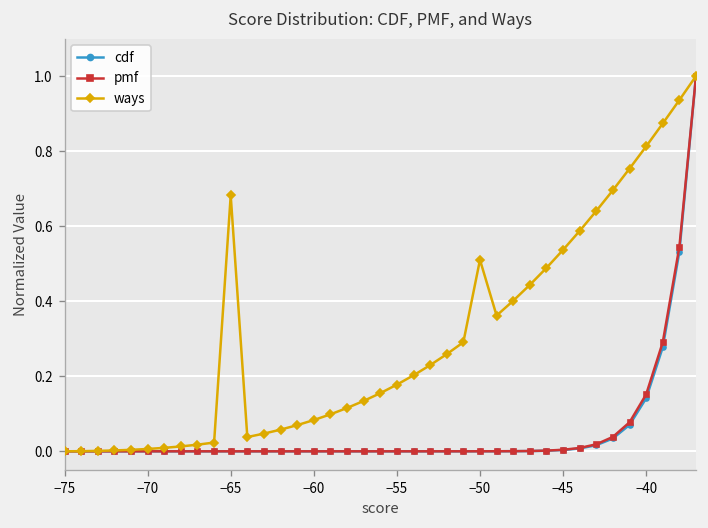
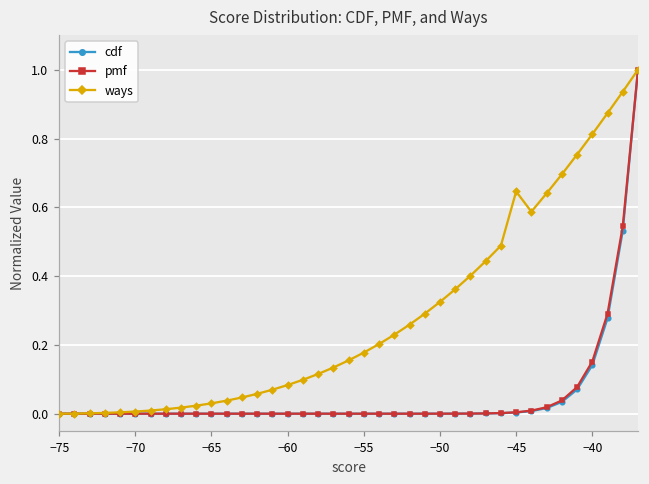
ways, −65: 0.68 -> 0.03
ways, −50: 0.51 -> 0.32
ways, −45: 0.54 -> 0.65
